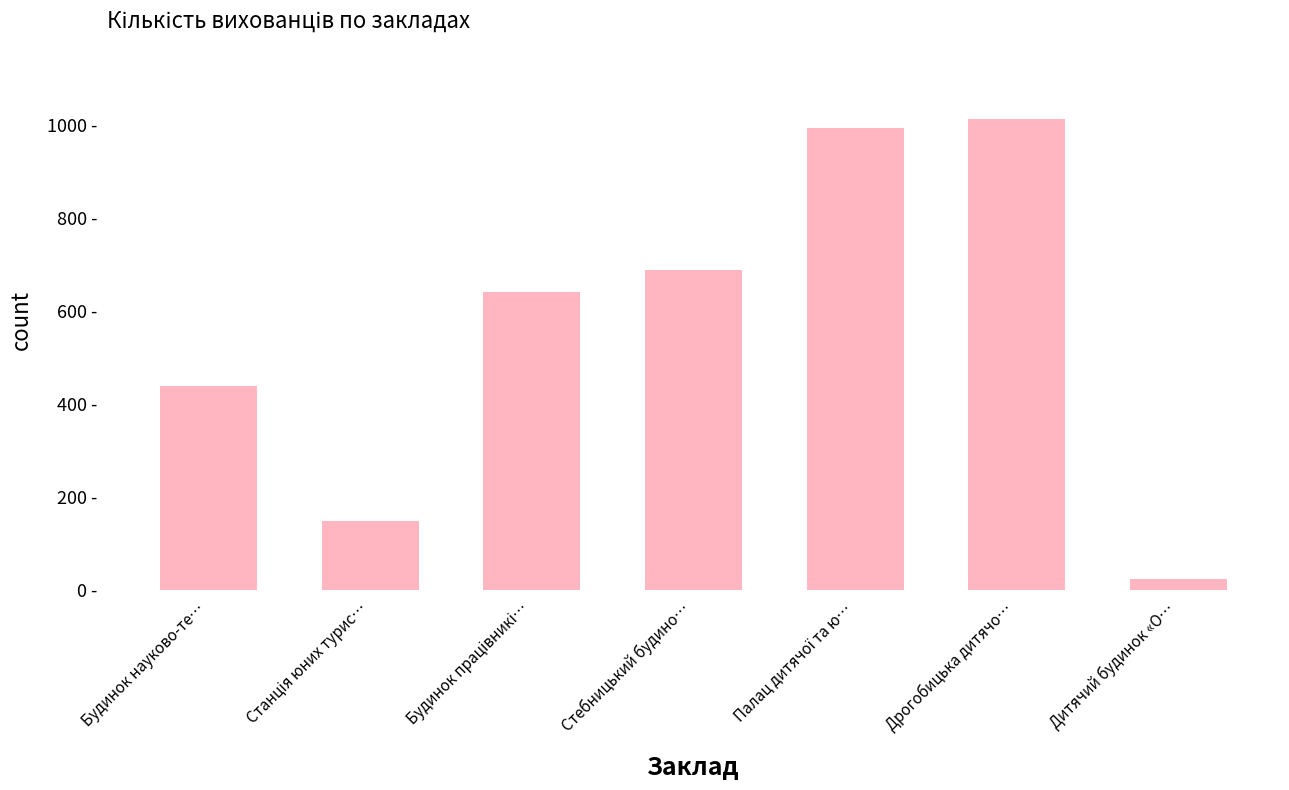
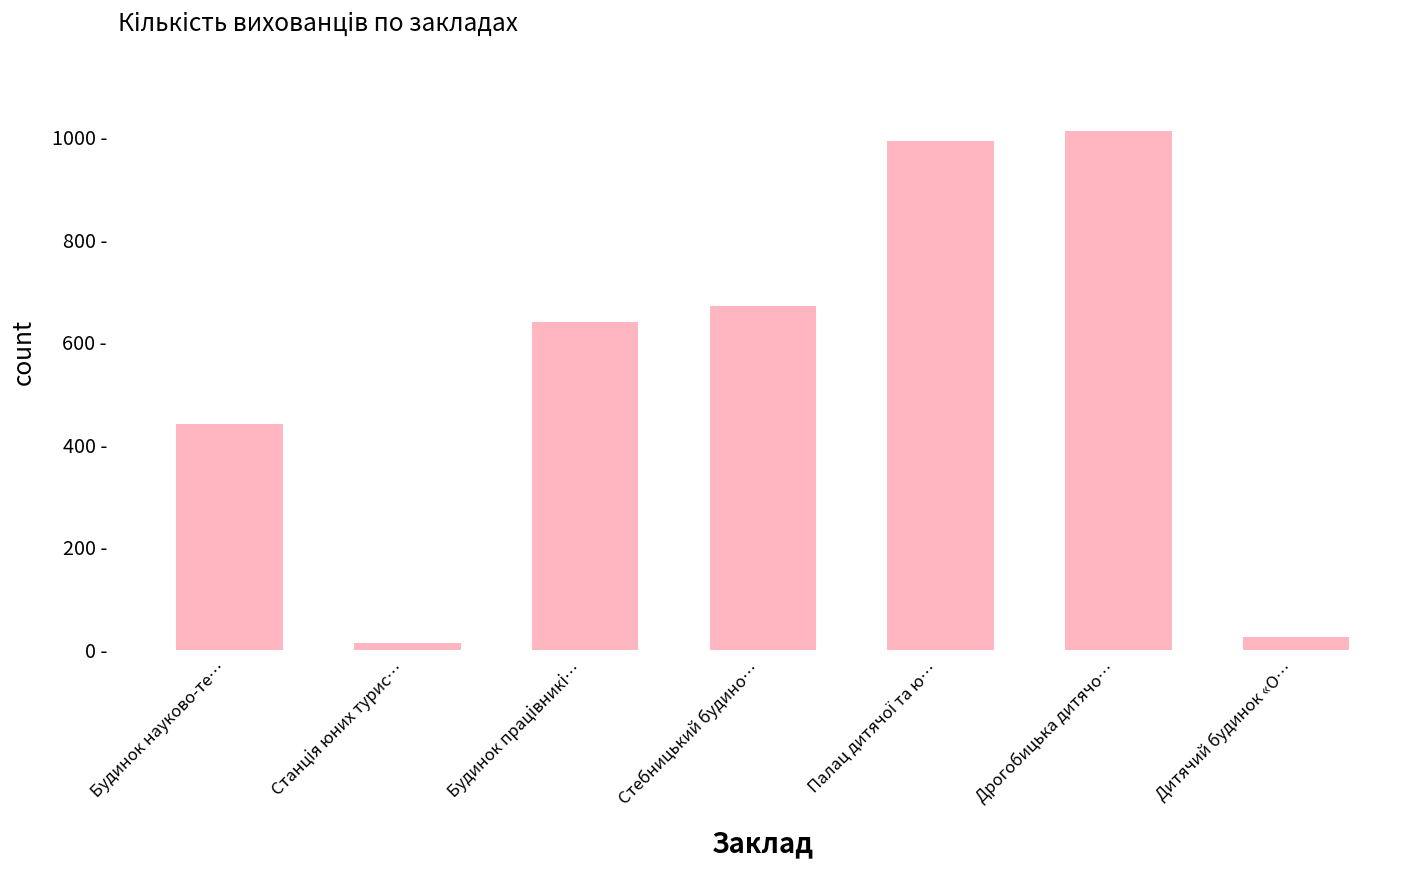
Станція юних турис…: 150 - -> 10 -
Стебницький будино…: 690 - -> 670 -
